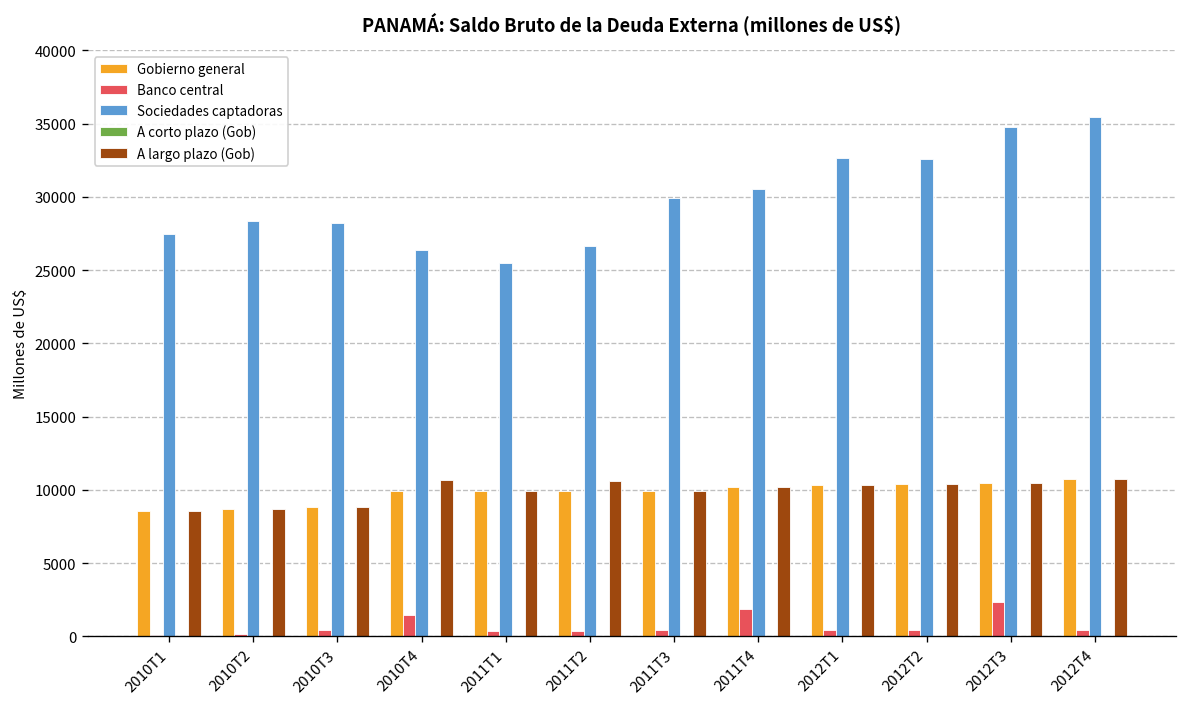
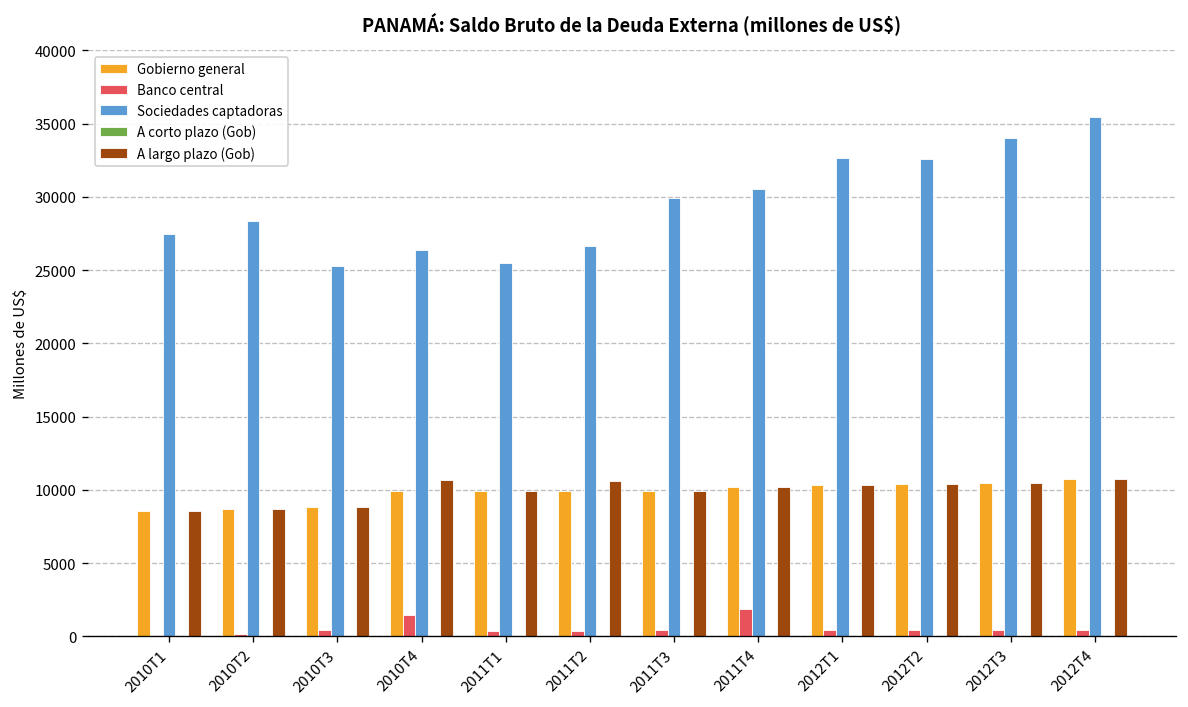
Sociedades captadoras, 2010T3: 28200 -> 25300
Banco central, 2012T3: 2400 -> 400
Sociedades captadoras, 2012T3: 34800 -> 34000
